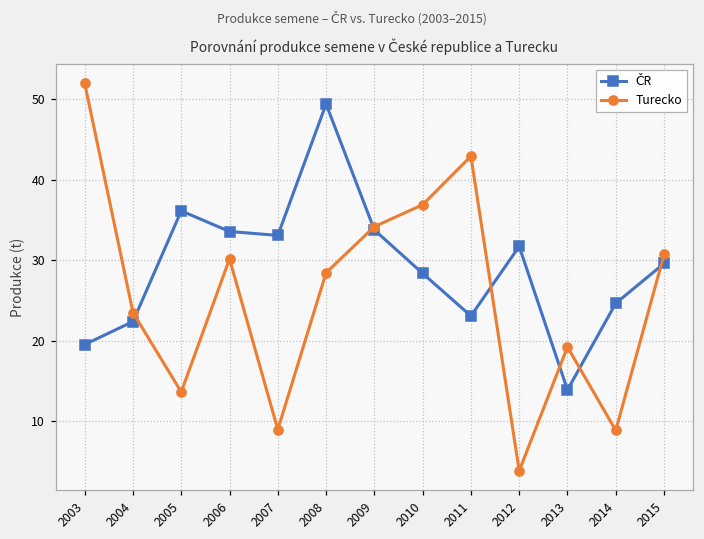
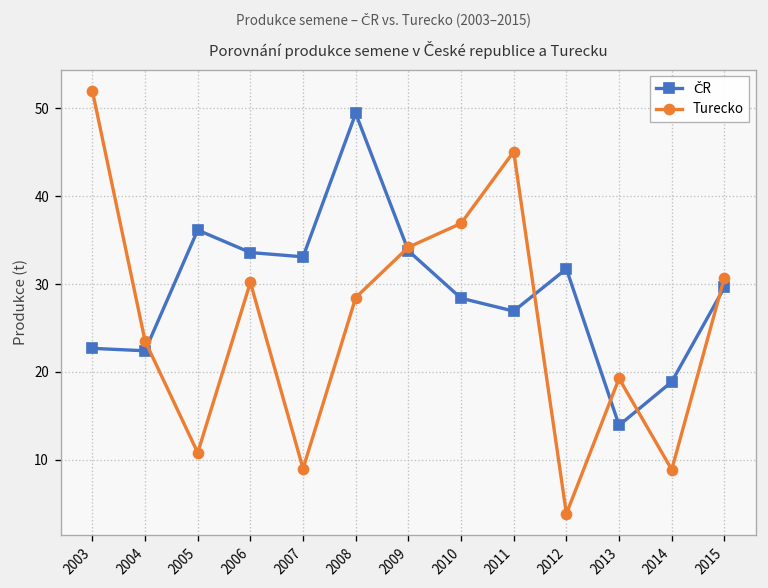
ČR, 2003: 20 -> 23
Turecko, 2005: 14 -> 11
ČR, 2011: 23 -> 27
Turecko, 2011: 43 -> 45
ČR, 2014: 25 -> 19
